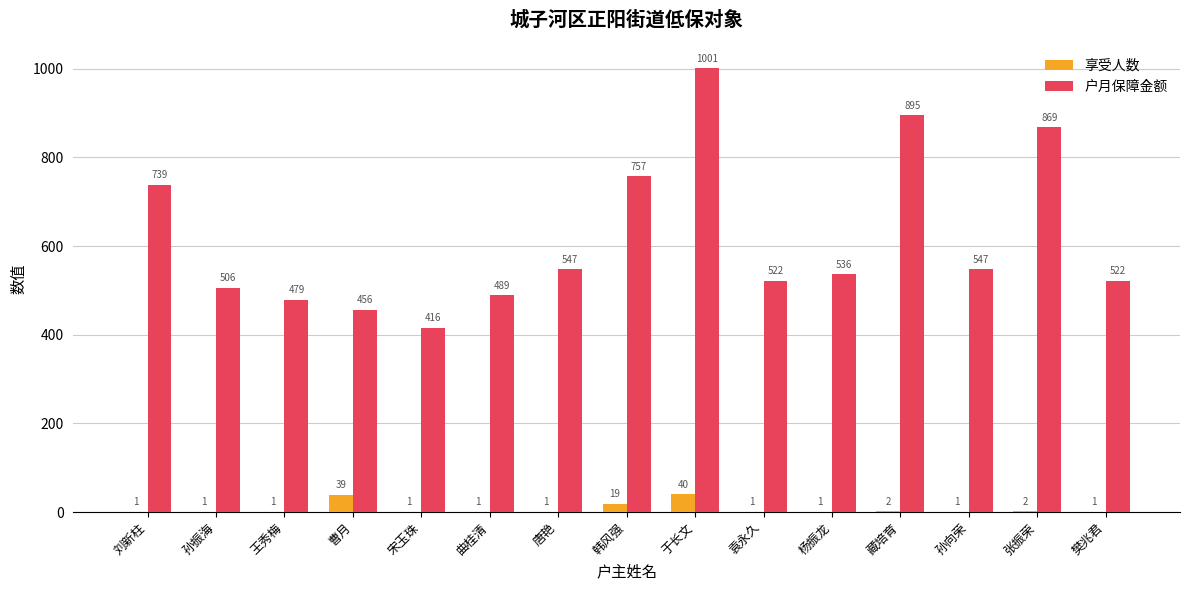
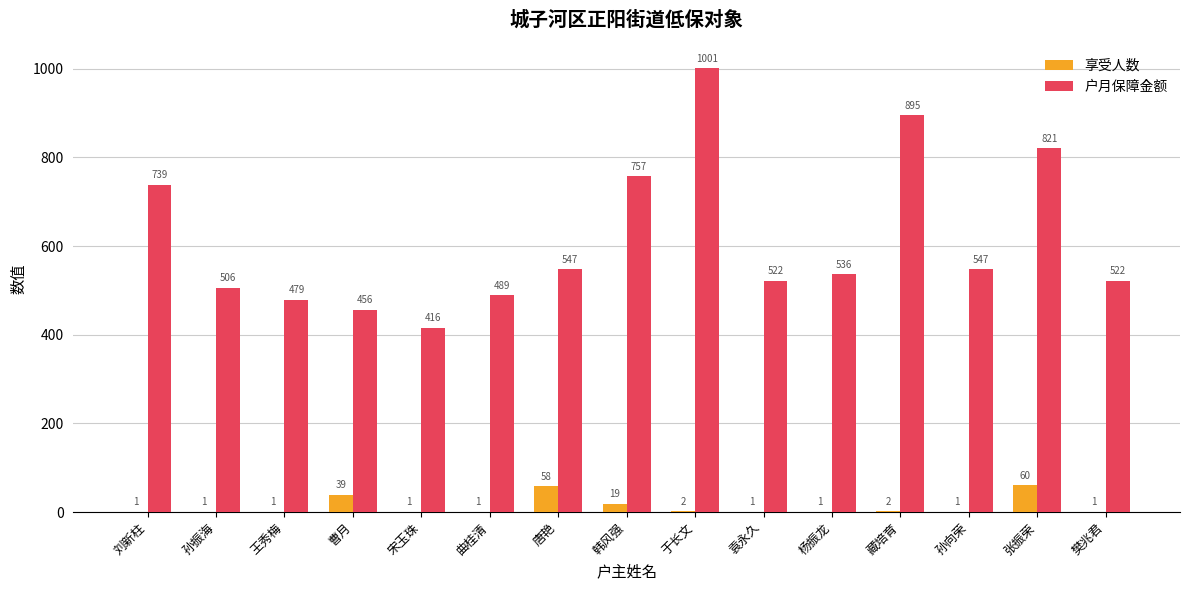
享受人数, 唐艳: 1 -> 58
享受人数, 于长文: 40 -> 2
享受人数, 张振荣: 2 -> 60
户月保障金额, 张振荣: 869 -> 821
